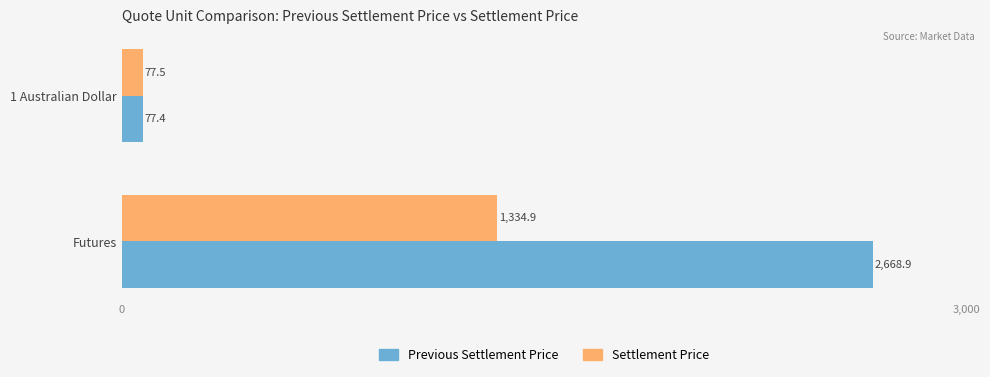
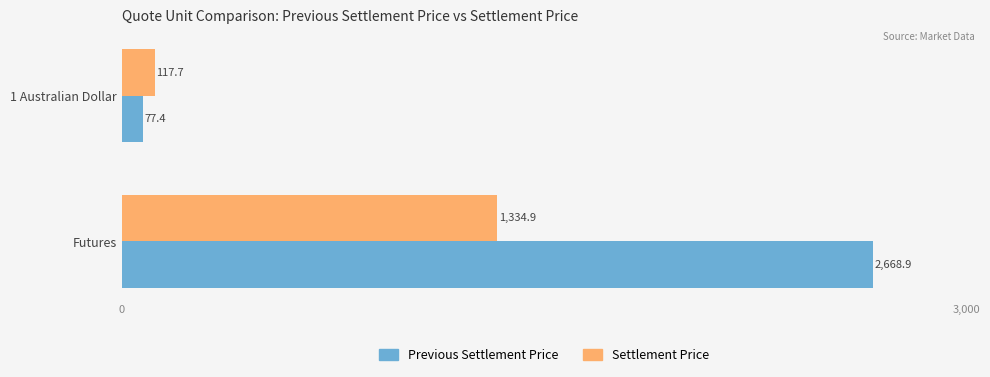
Settlement Price, 1 Australian Dollar: 77.5 -> 117.7
